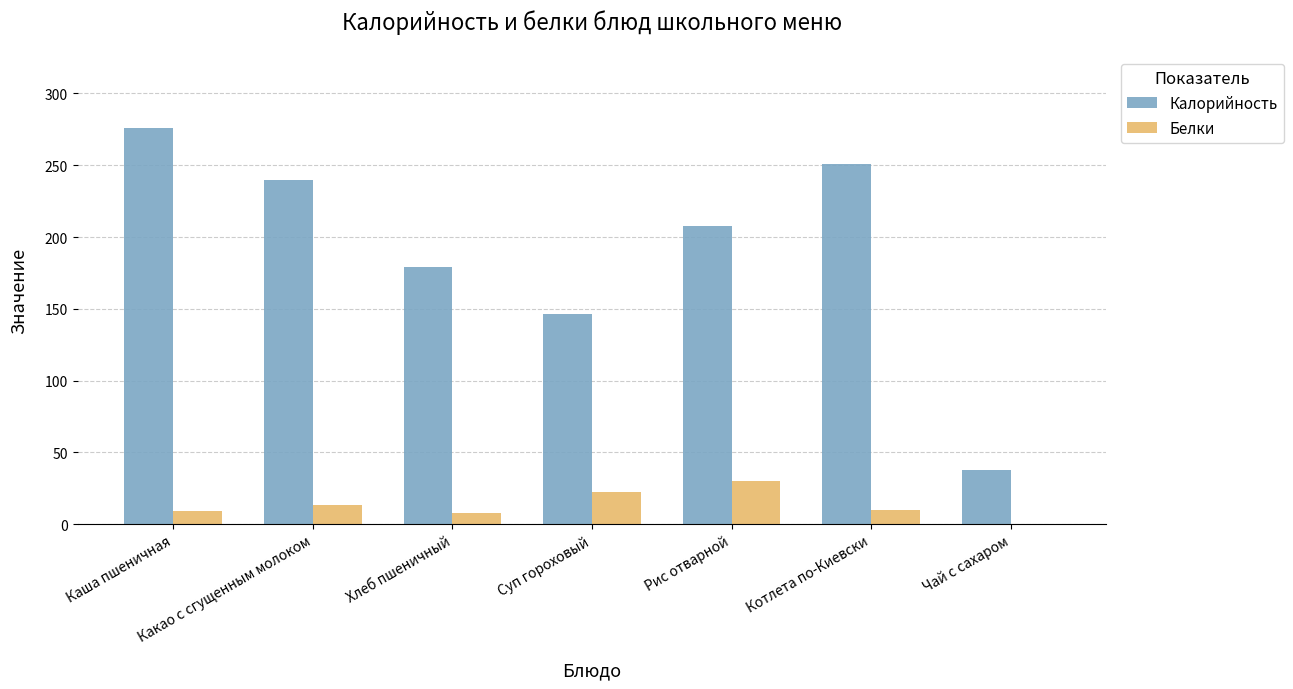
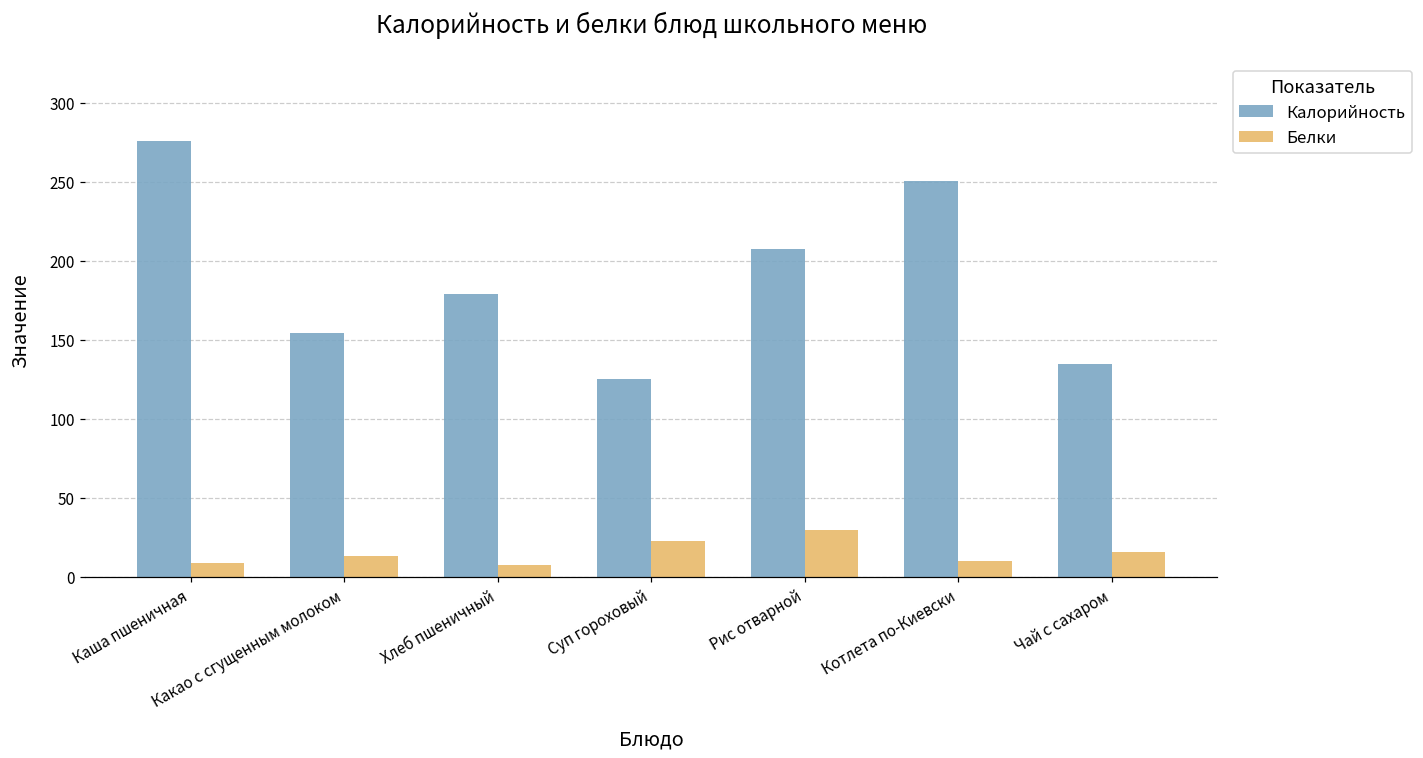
Калорийность, Какао с сгущенным молоком: 240 -> 154
Калорийность, Суп гороховый: 146 -> 125
Калорийность, Чай с сахаром: 38 -> 134
Белки, Чай с сахаром: 0 -> 16
